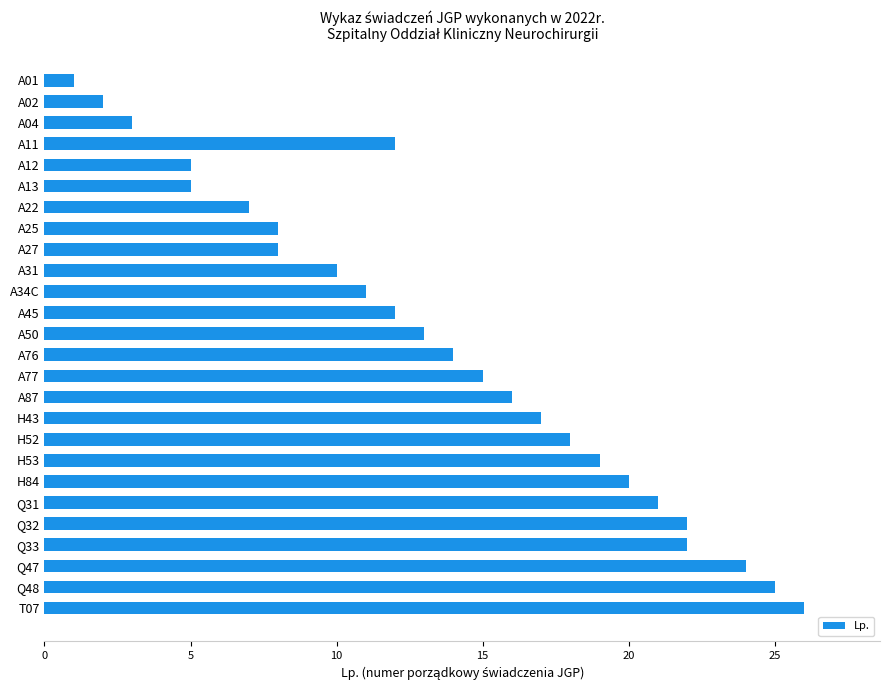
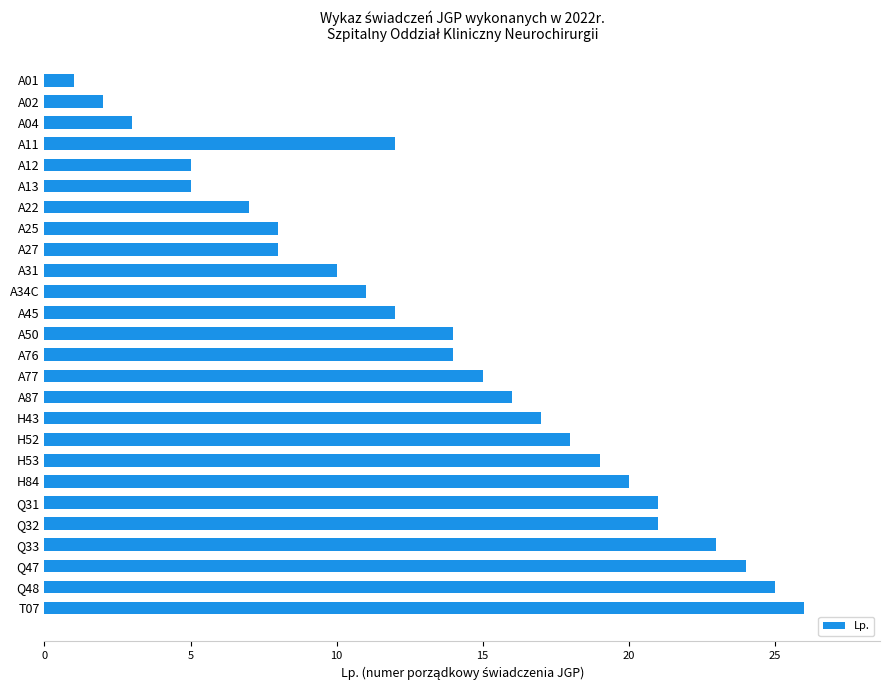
A50: 13 -> 14
Q32: 22 -> 21
Q33: 22 -> 23
